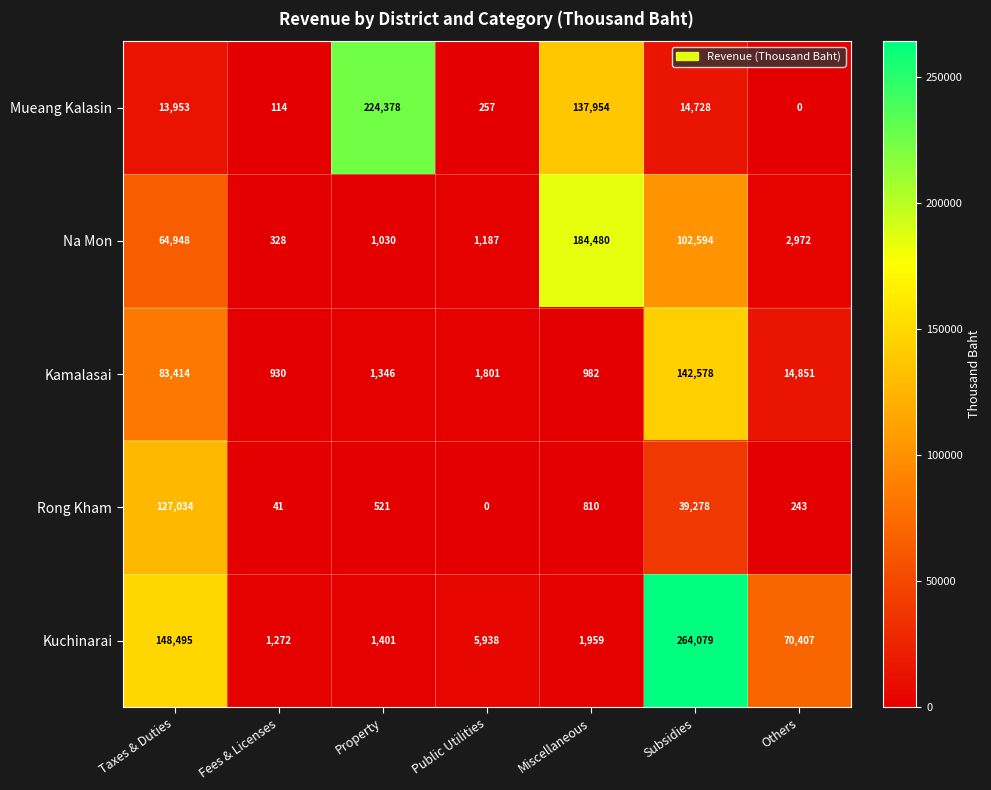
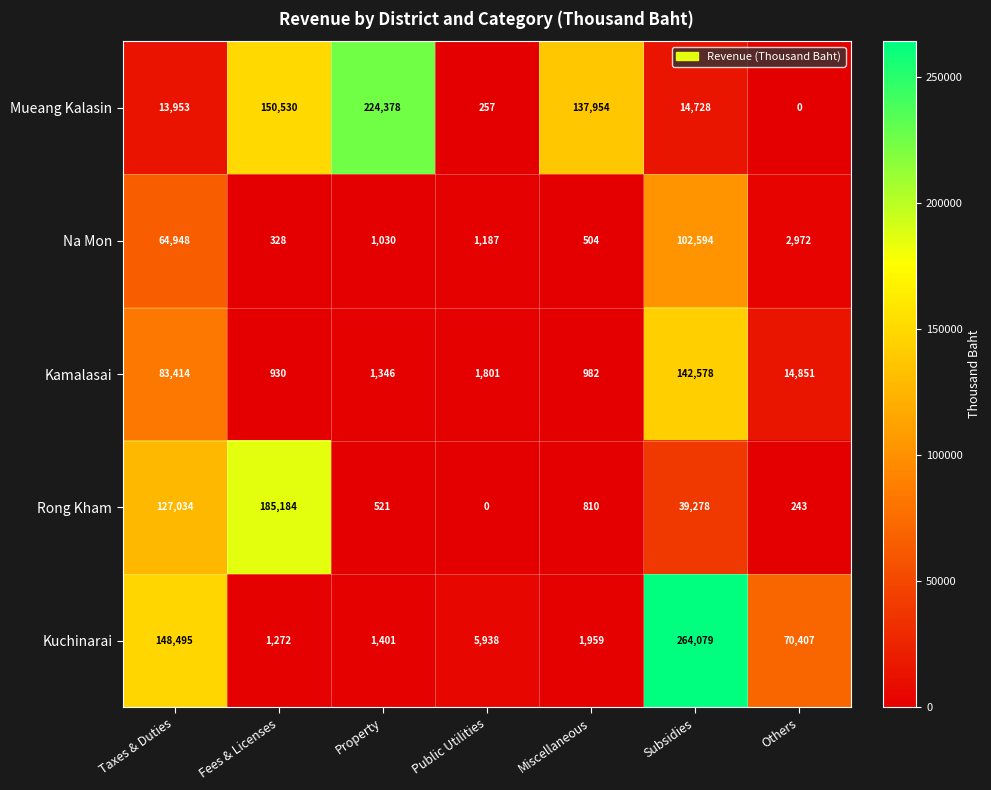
Mueang Kalasin, Fees & Licenses: 114 -> 150,530
Na Mon, Miscellaneous: 184,480 -> 504
Rong Kham, Fees & Licenses: 41 -> 185,184
